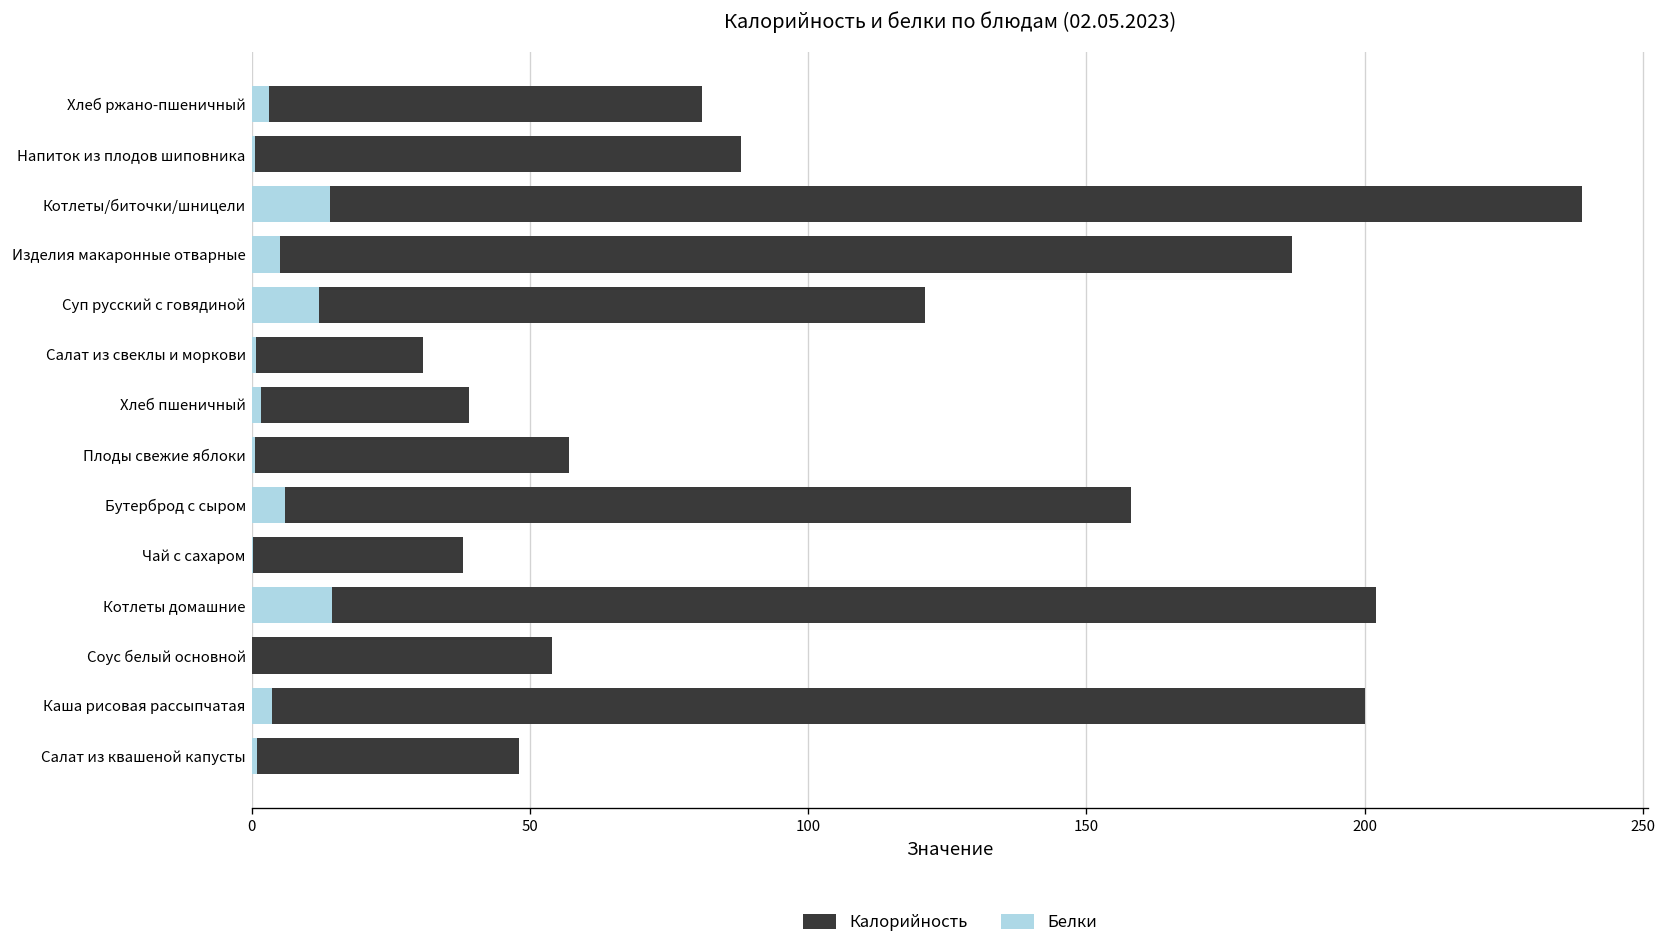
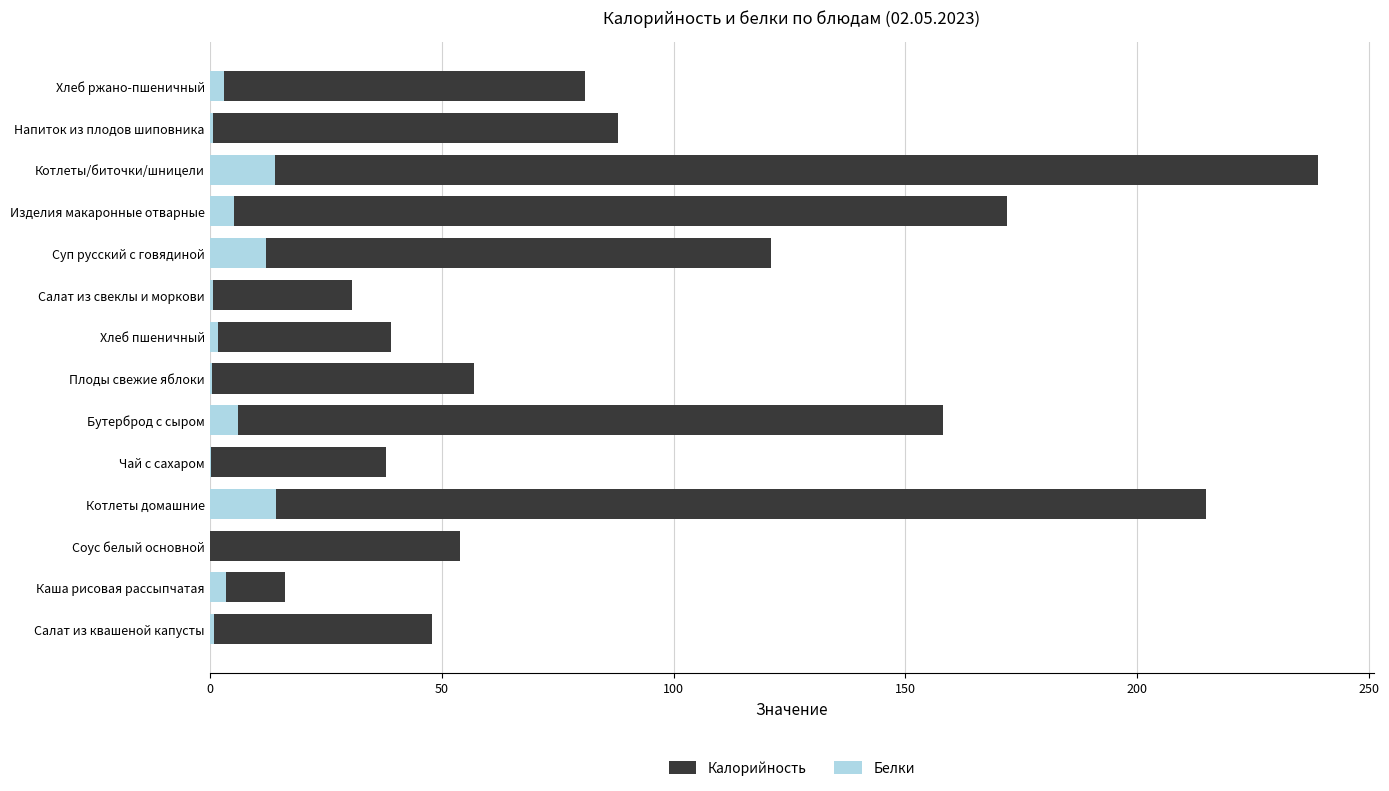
Калорийность, Изделия макаронные отварные: 187 -> 172
Калорийность, Котлеты домашние: 202 -> 215
Калорийность, Каша рисовая рассыпчатая: 200 -> 16
